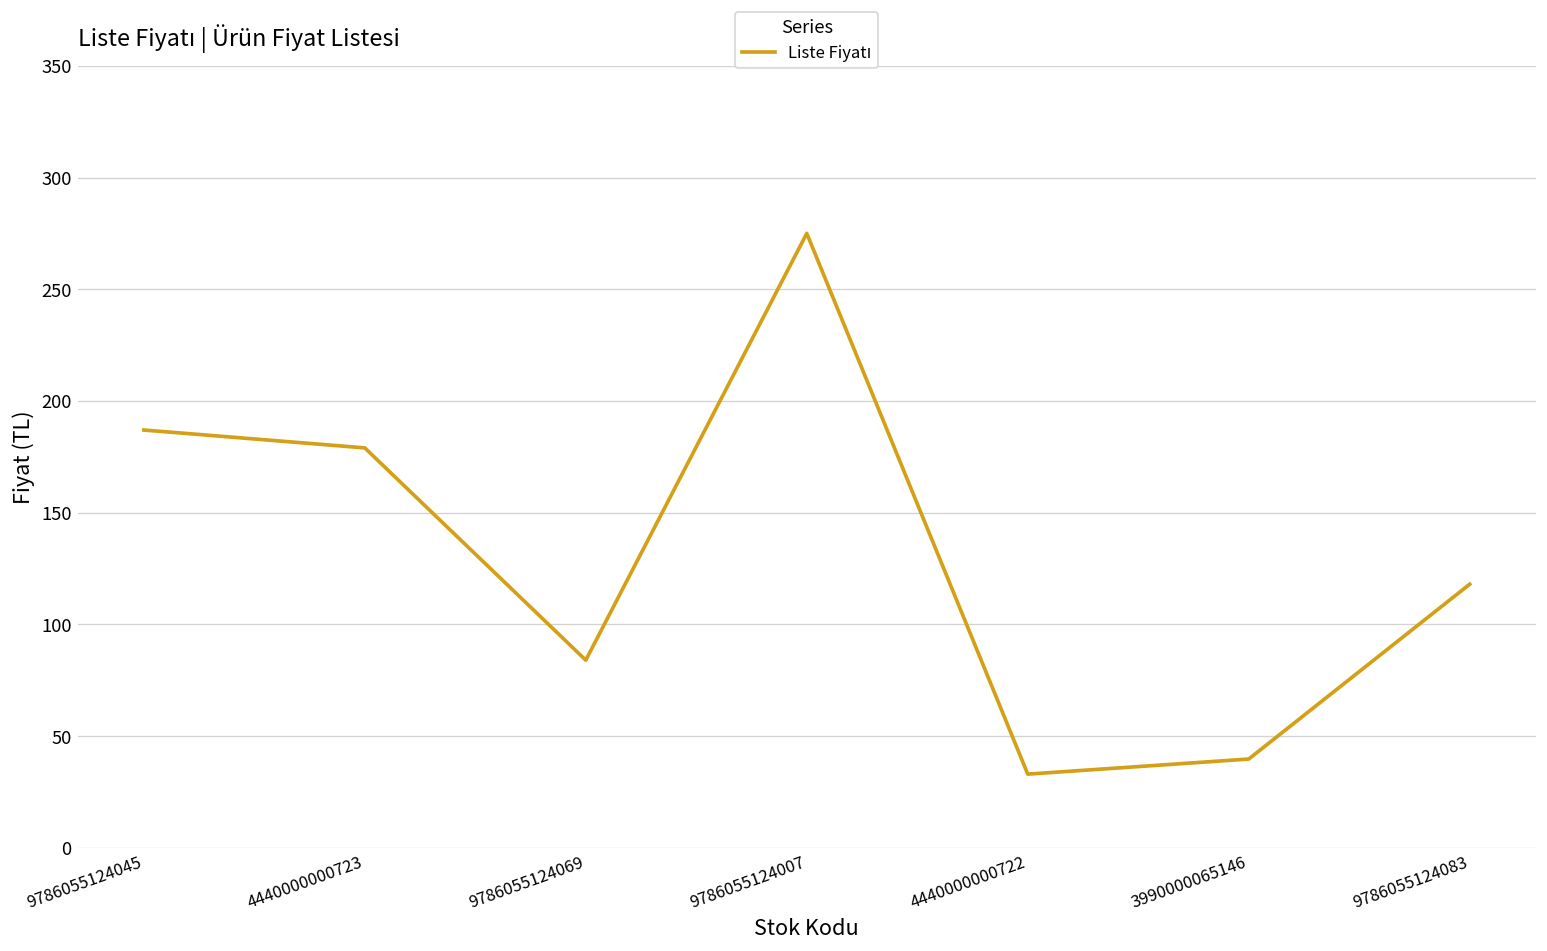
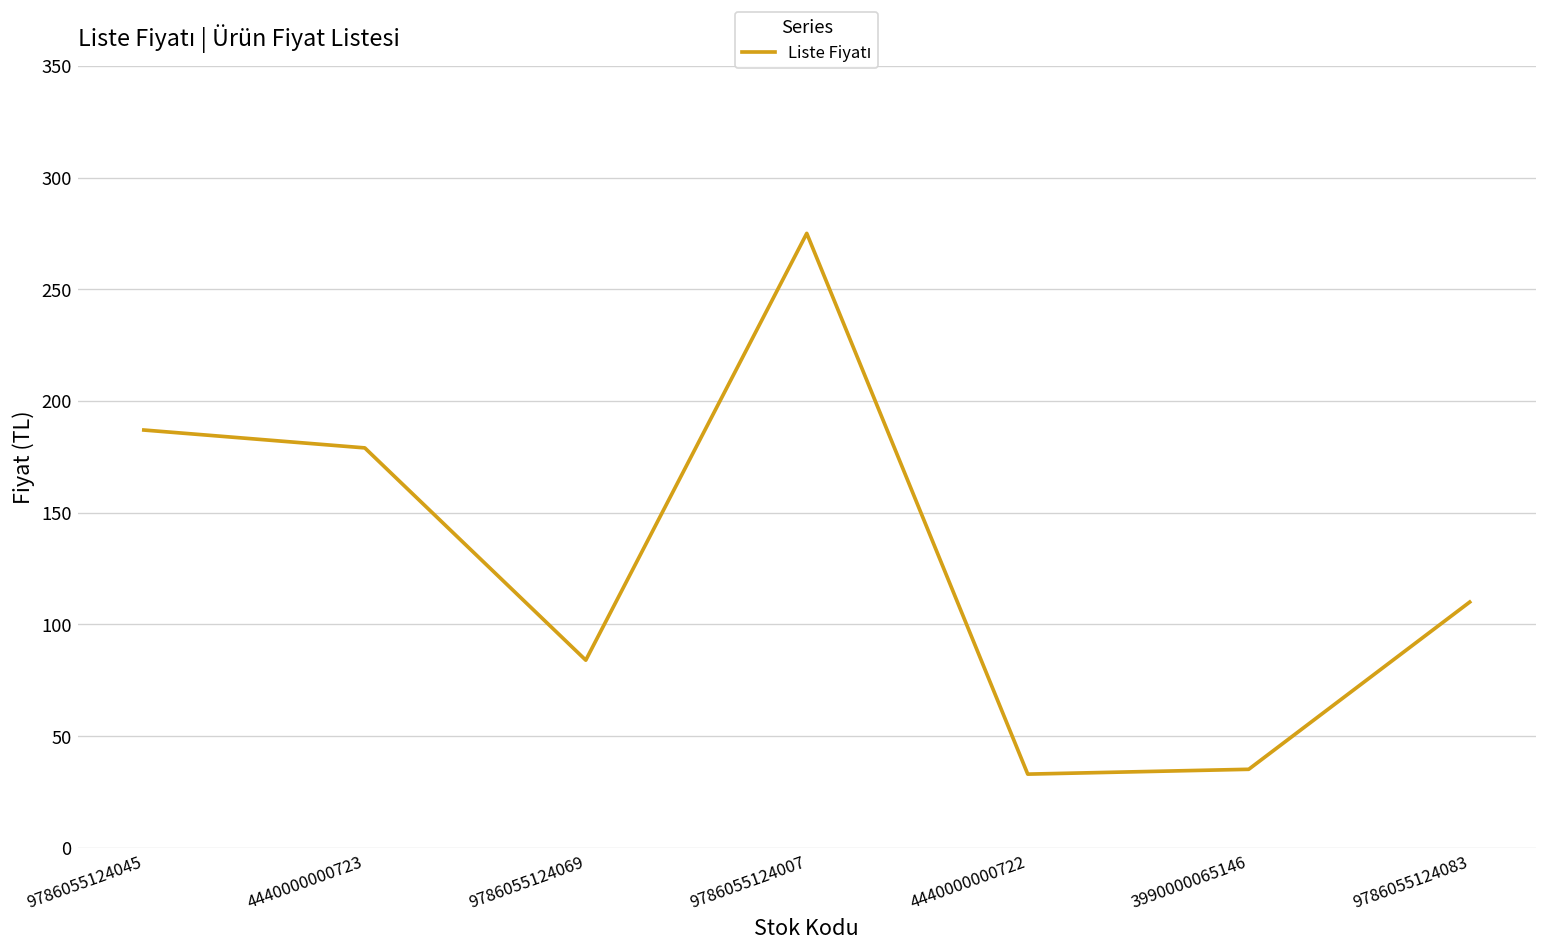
3990000065146: 40 -> 35
9786055124083: 118 -> 110
